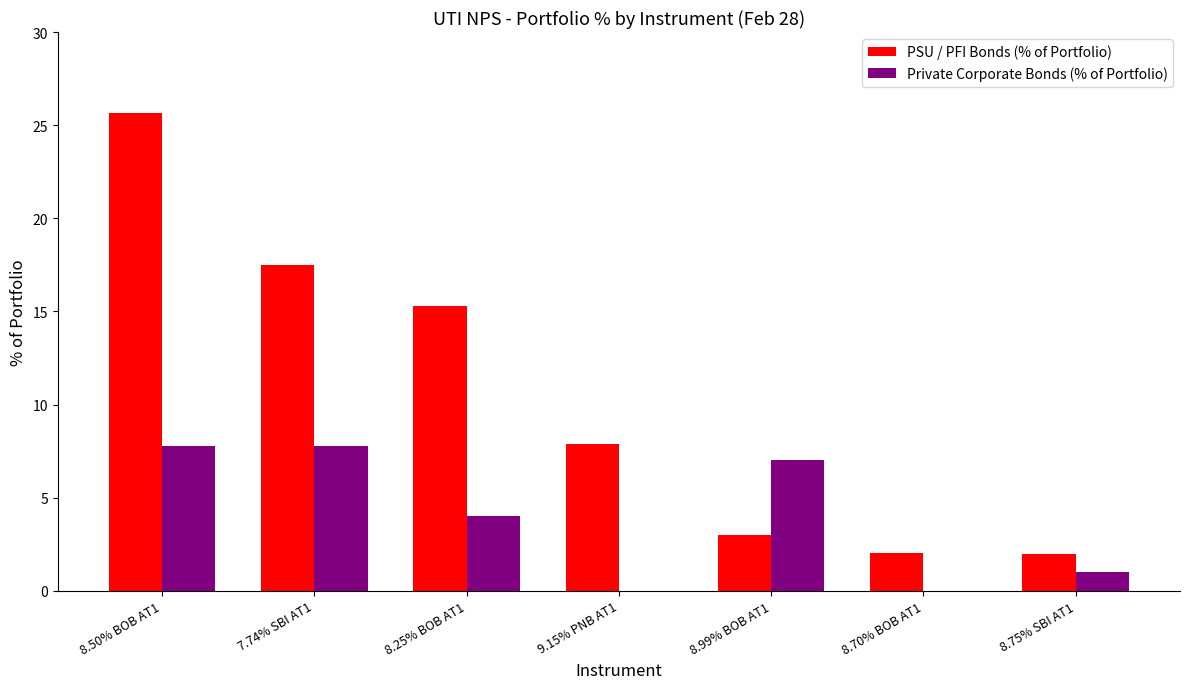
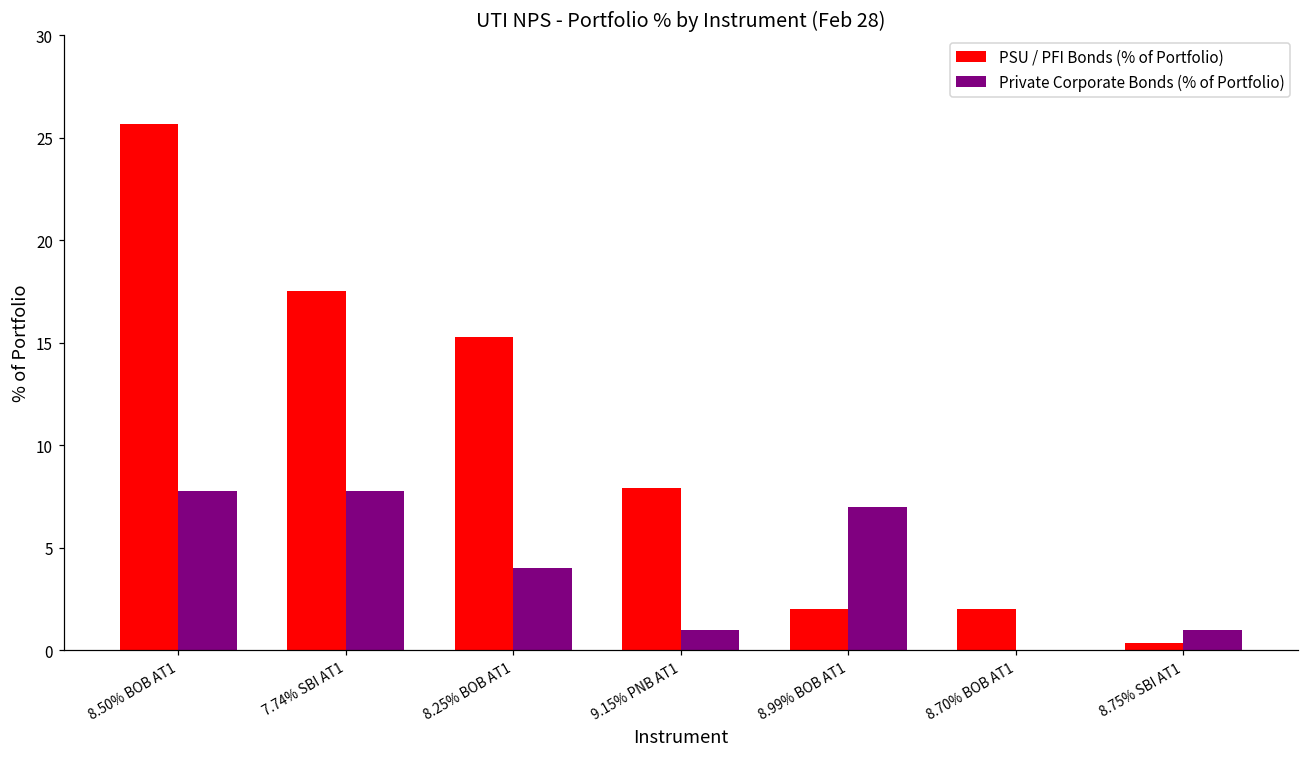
Private Corporate Bonds (% of Portfolio), 9.15% PNB AT1: 0 -> 1
PSU / PFI Bonds (% of Portfolio), 8.99% BOB AT1: 3.0 -> 2.0
PSU / PFI Bonds (% of Portfolio), 8.75% SBI AT1: 2.0 -> 0.4
